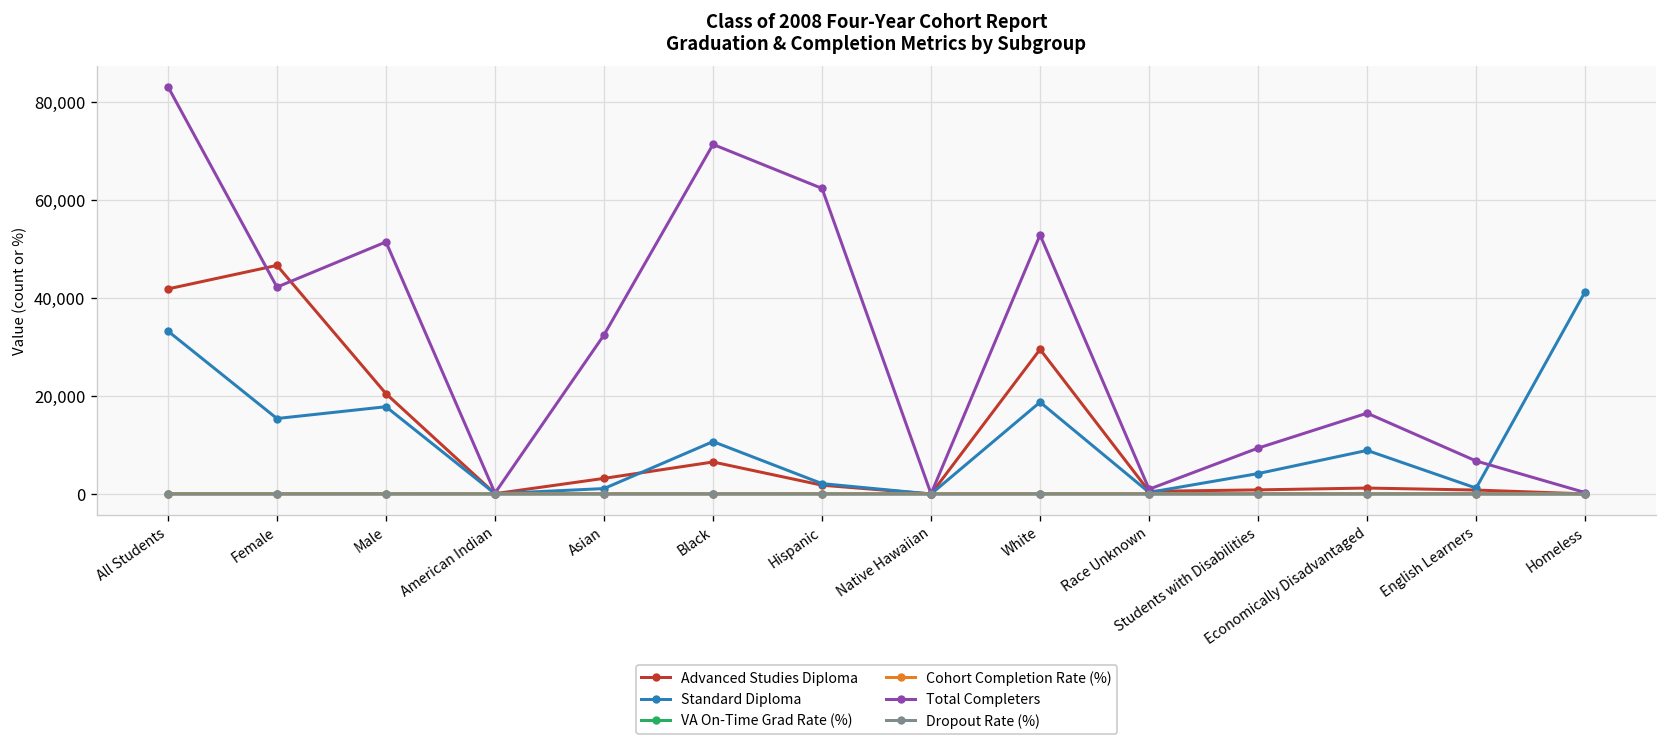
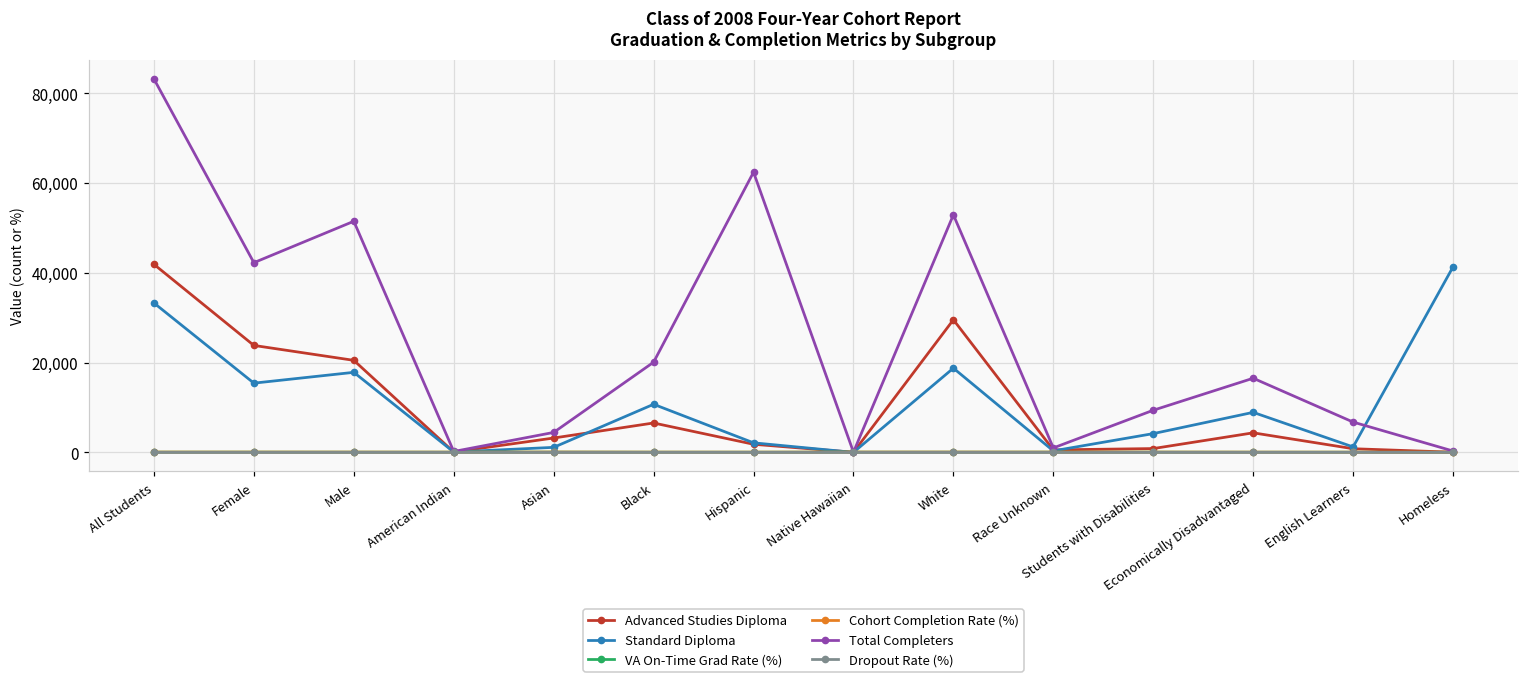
Advanced Studies Diploma, Female: 47,000 -> 24,000
Total Completers, Asian: 32,000 -> 4,000
Total Completers, Black: 71,000 -> 20,000
Advanced Studies Diploma, Economically Disadvantaged: 1,000 -> 4,000
